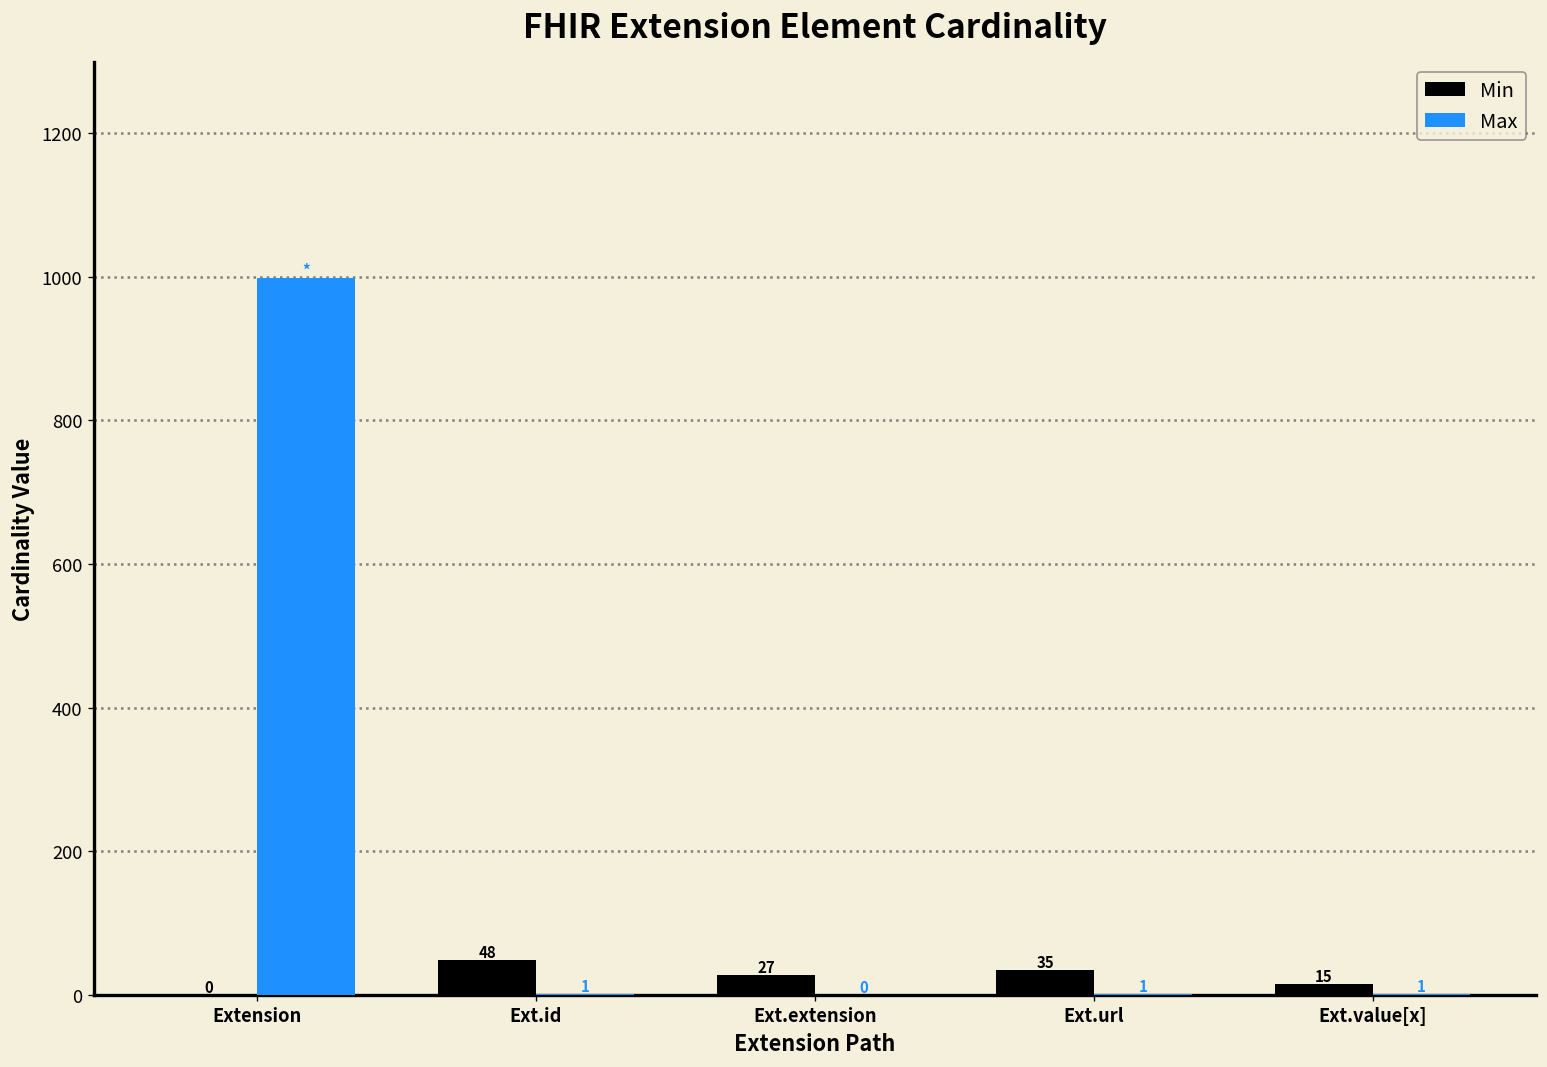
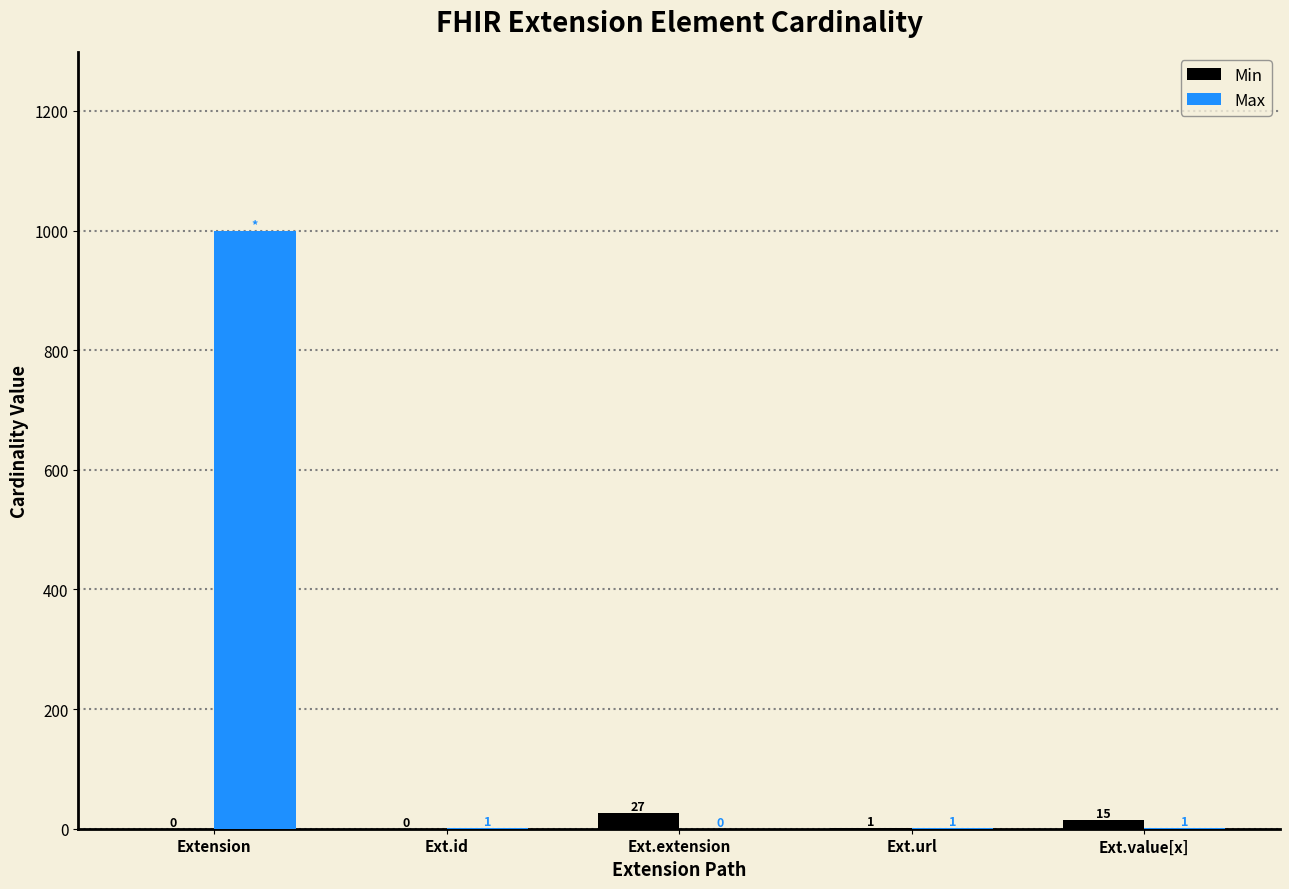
Min, Ext.id: 48 -> 0
Min, Ext.url: 35 -> 1
